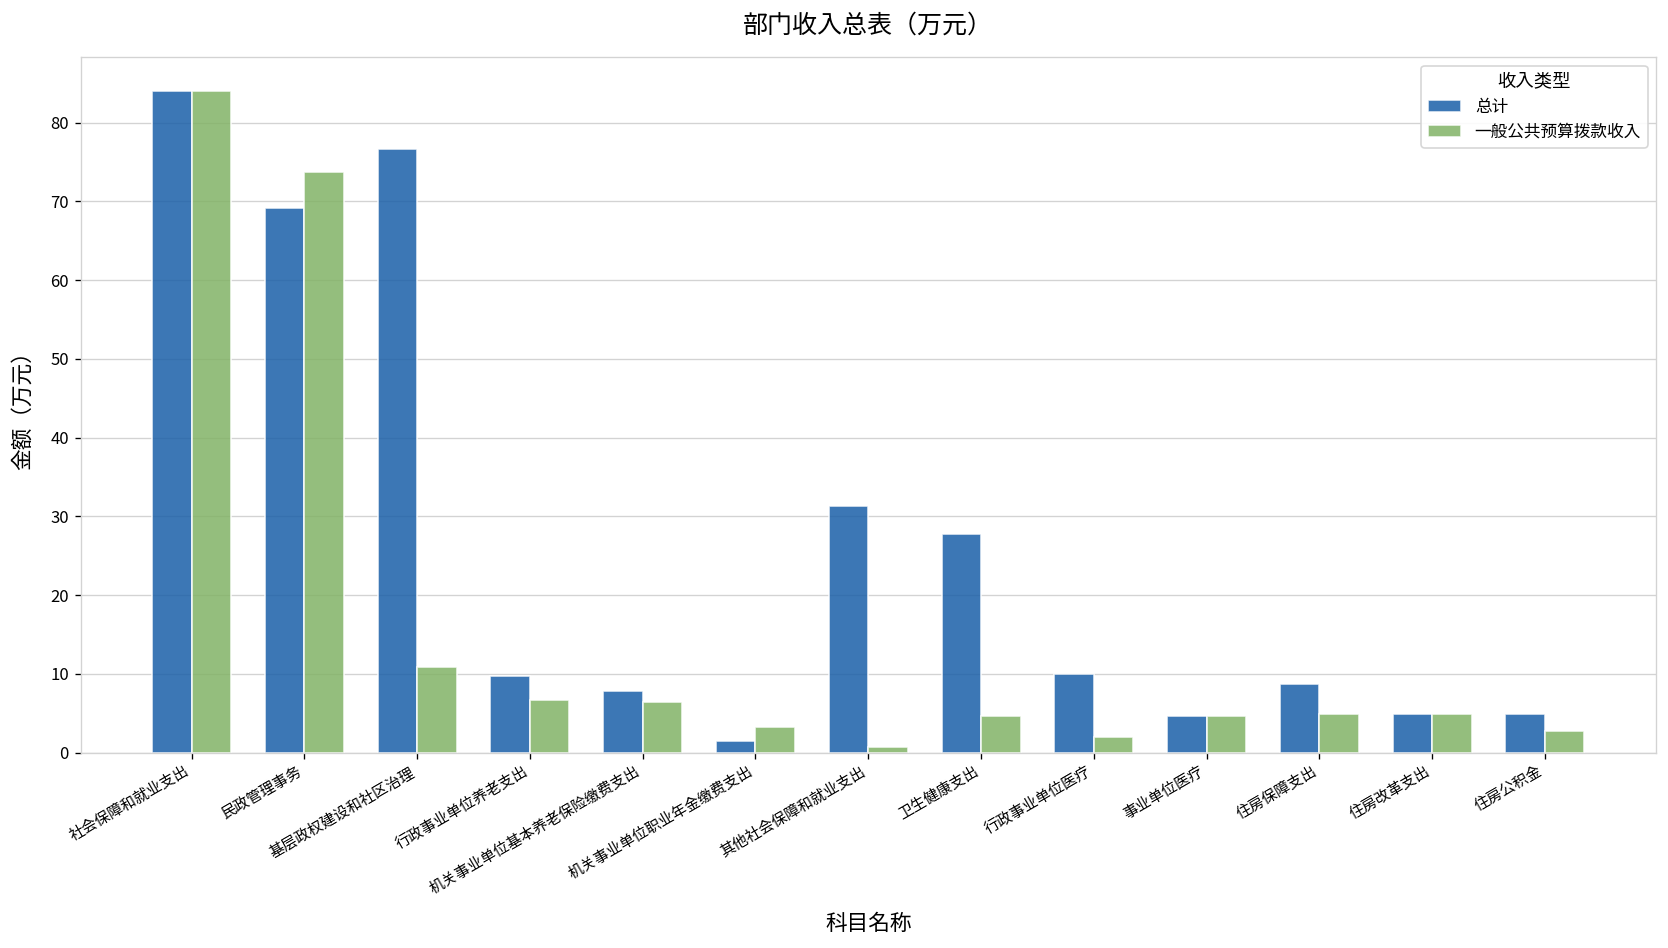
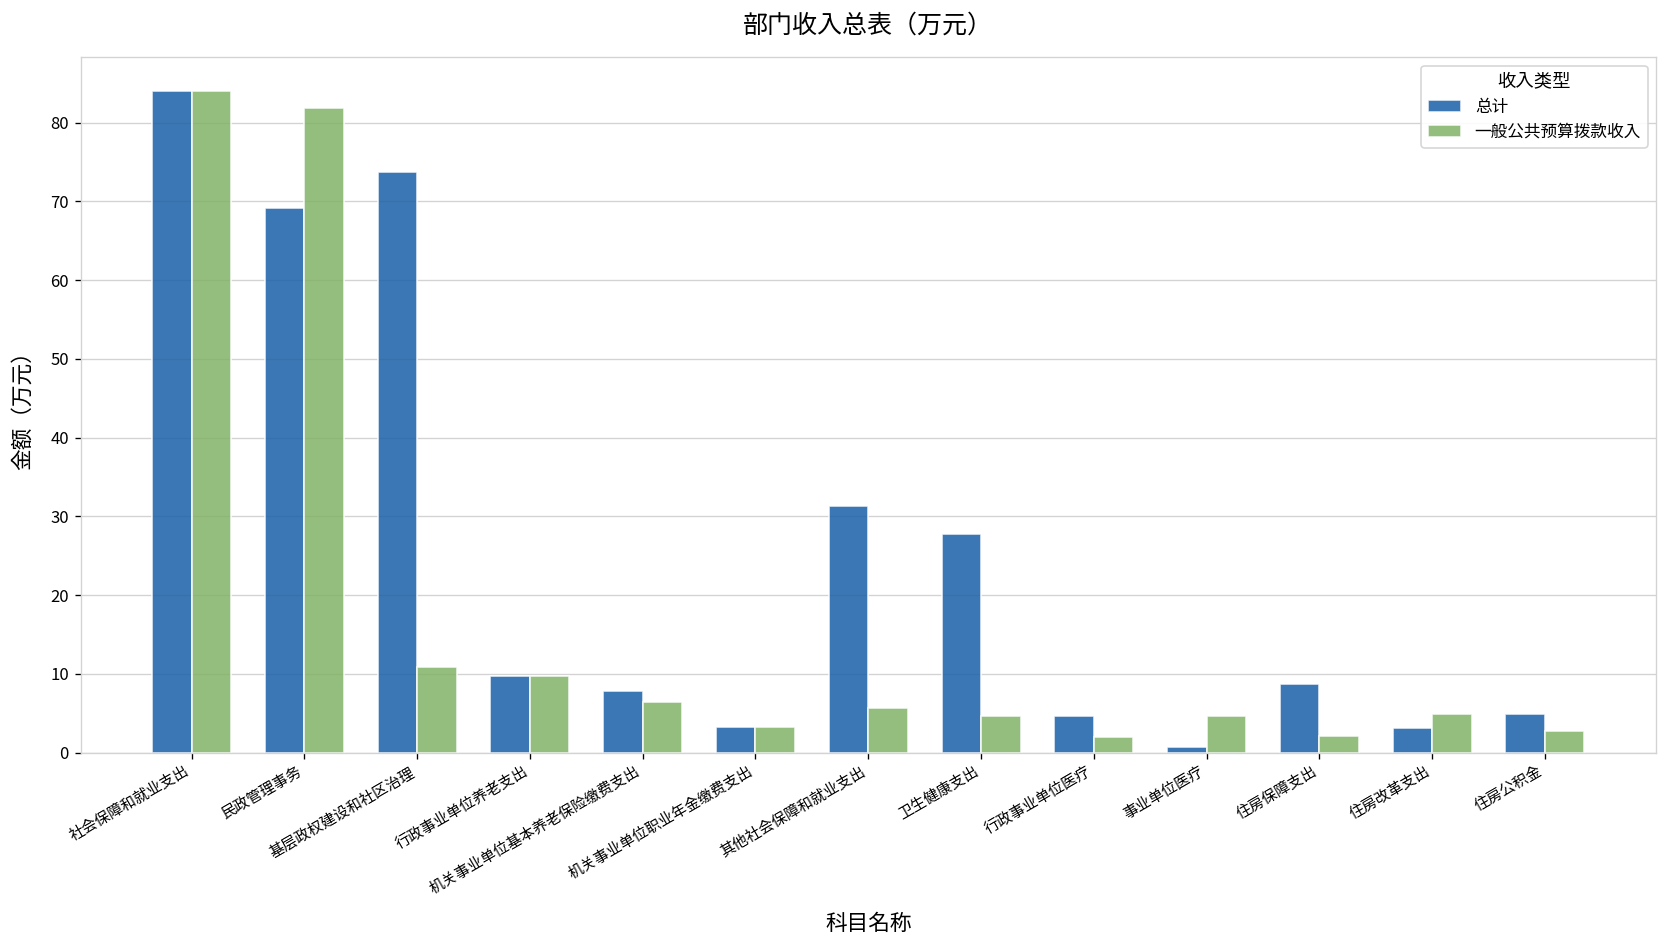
一般公共预算拨款收入, 民政管理事务: 74 -> 82
总计, 基层政权建设和社区治理: 77 -> 74
一般公共预算拨款收入, 行政事业单位养老支出: 7 -> 10
总计, 机关事业单位职业年金缴费支出: 1 -> 3
一般公共预算拨款收入, 其他社会保障和就业支出: 1 -> 6
总计, 行政事业单位医疗: 10 -> 5
总计, 事业单位医疗: 5 -> 1
一般公共预算拨款收入, 住房保障支出: 5 -> 2
总计, 住房改革支出: 5 -> 3
